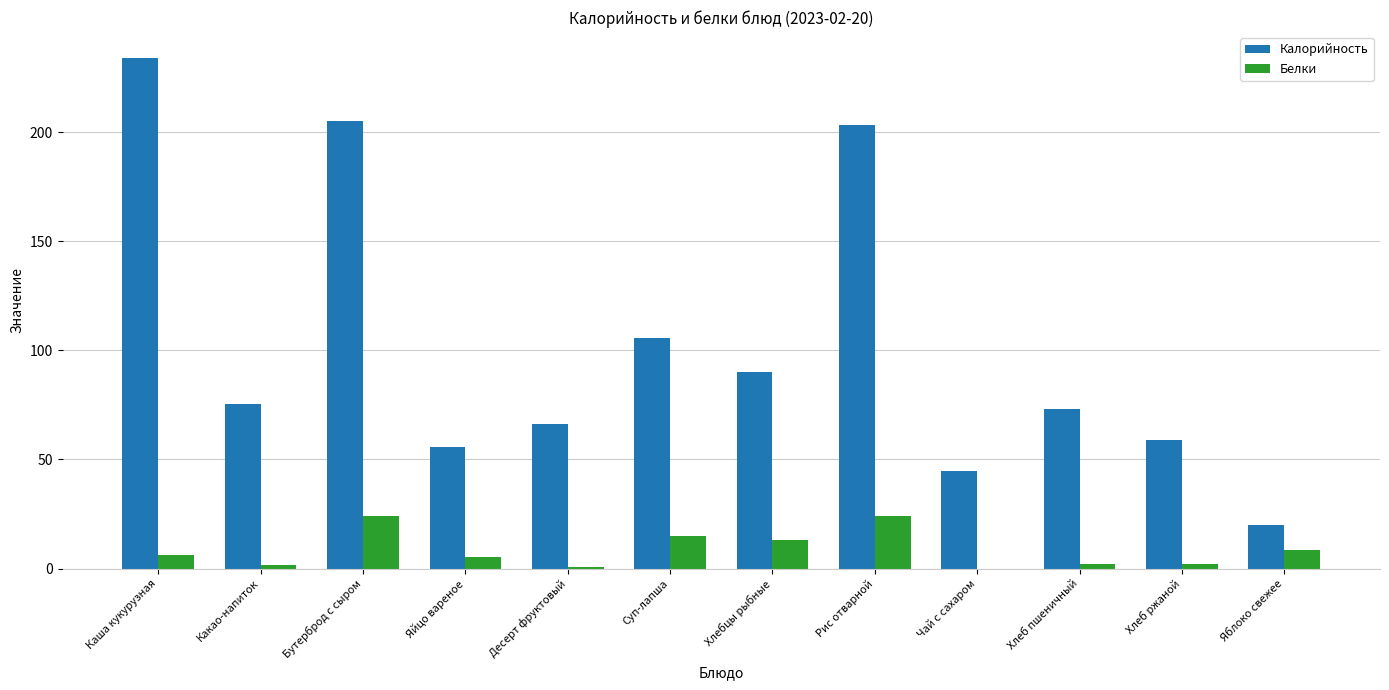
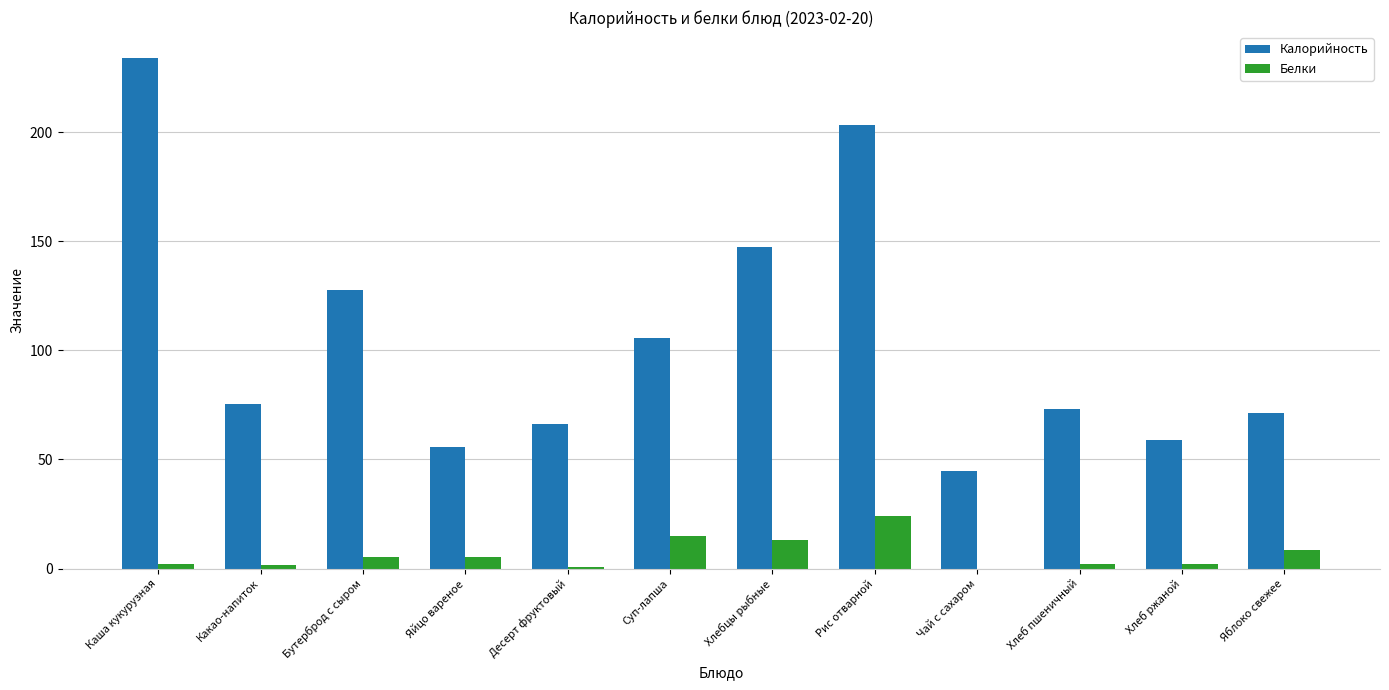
Белки, Каша кукурузная: 6 -> 2
Калорийность, Бутерброд с сыром: 205 -> 128
Белки, Бутерброд с сыром: 24 -> 5
Калорийность, Хлебцы рыбные: 90 -> 147
Калорийность, Яблоко свежее: 20 -> 71
